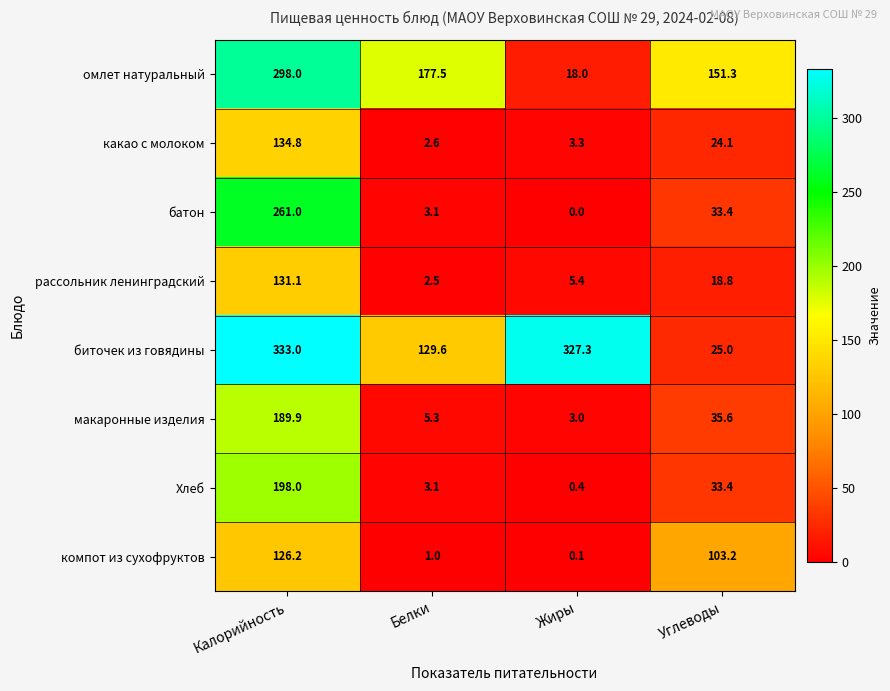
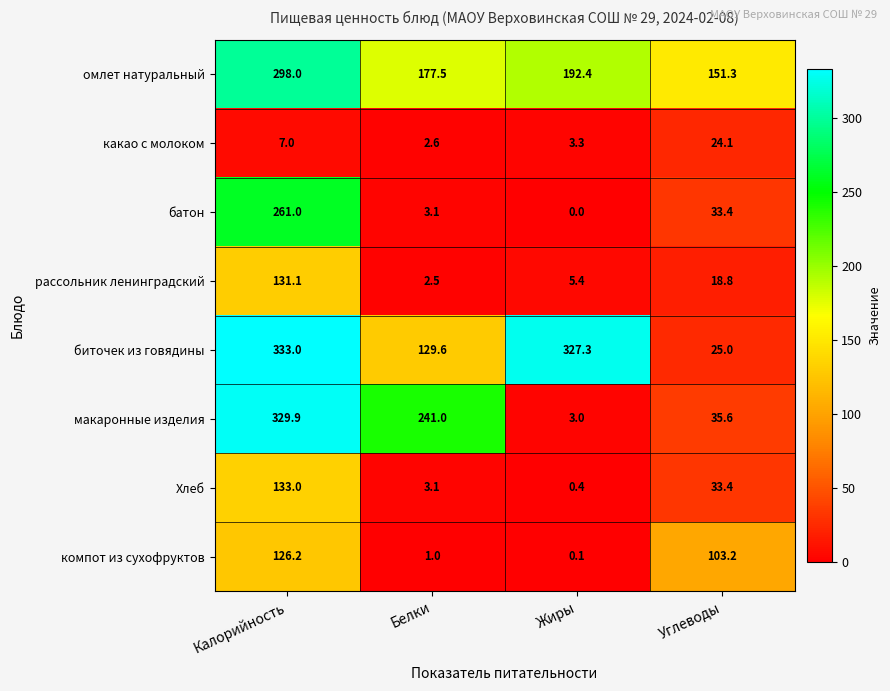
омлет натуральный, Жиры: 18.0 -> 192.4
какао с молоком, Калорийность: 134.8 -> 7.0
макаронные изделия, Калорийность: 189.9 -> 329.9
макаронные изделия, Белки: 5.3 -> 241.0
Хлеб, Калорийность: 198.0 -> 133.0
